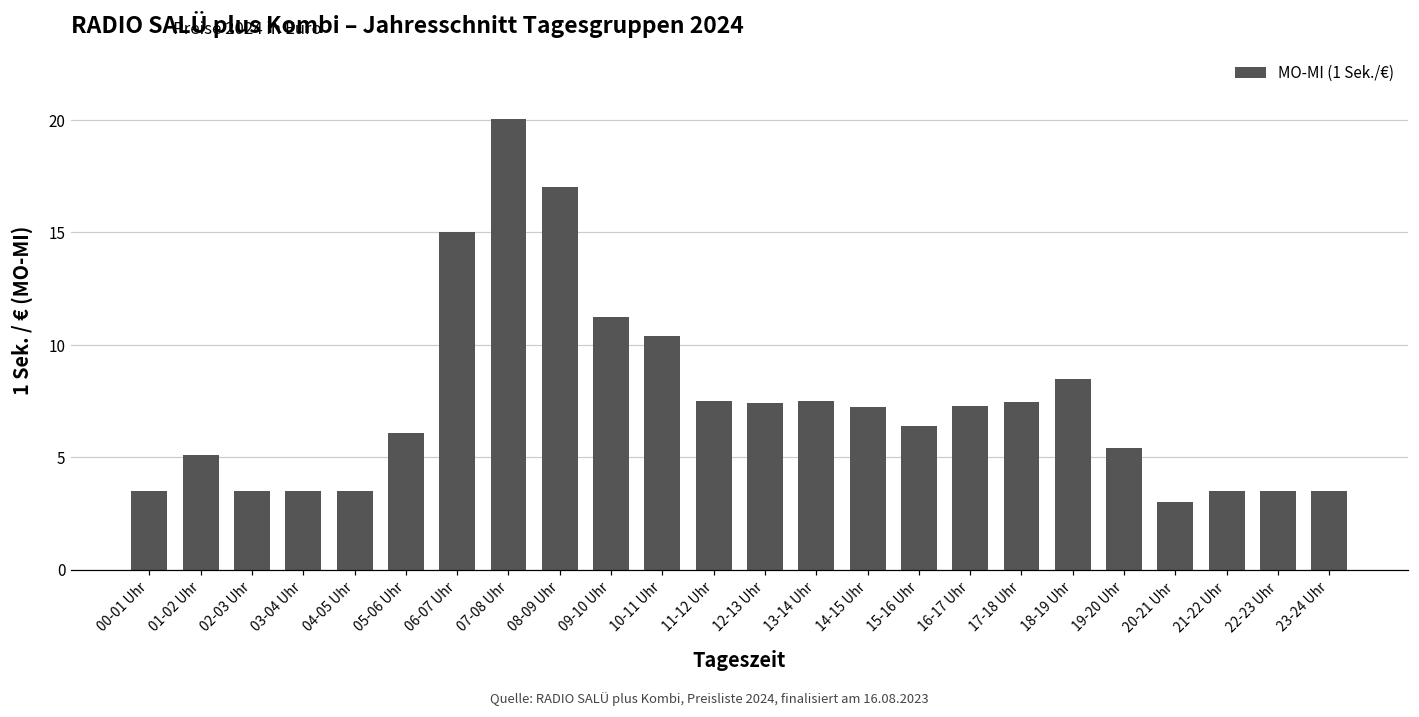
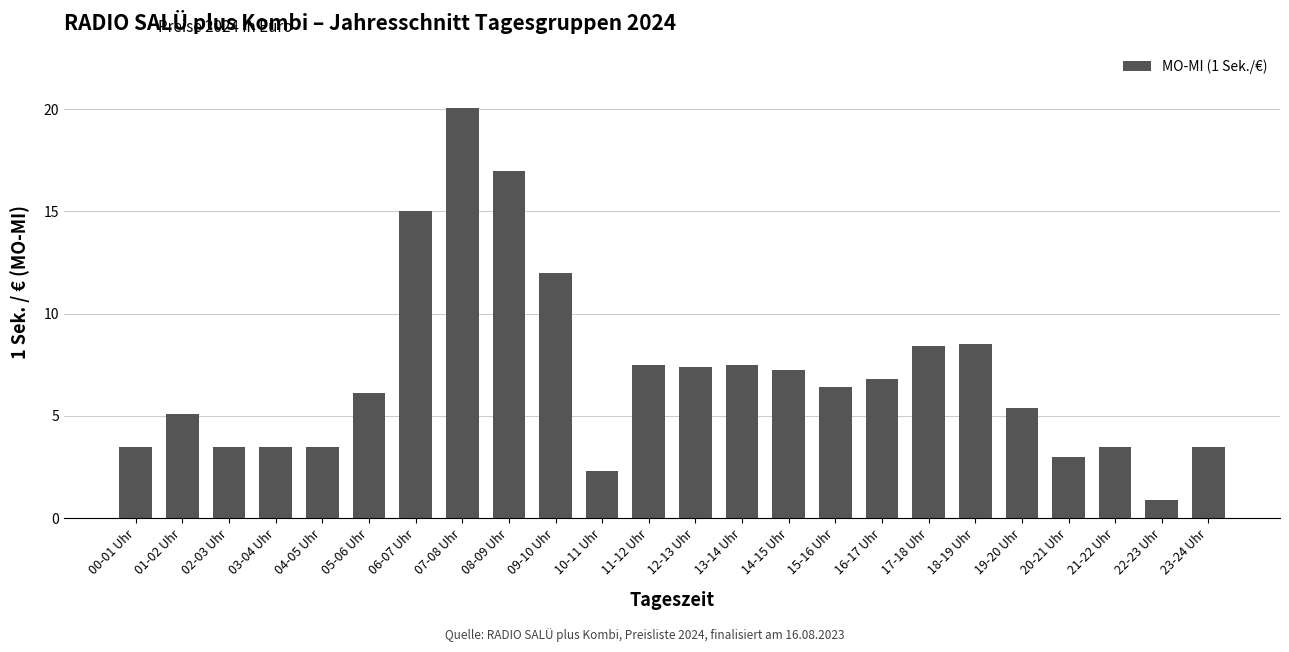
09-10 Uhr: 11.3 -> 12.0
10-11 Uhr: 10.4 -> 2.3
16-17 Uhr: 7.3 -> 6.8
17-18 Uhr: 7.5 -> 8.4
22-23 Uhr: 3.5 -> 0.9
